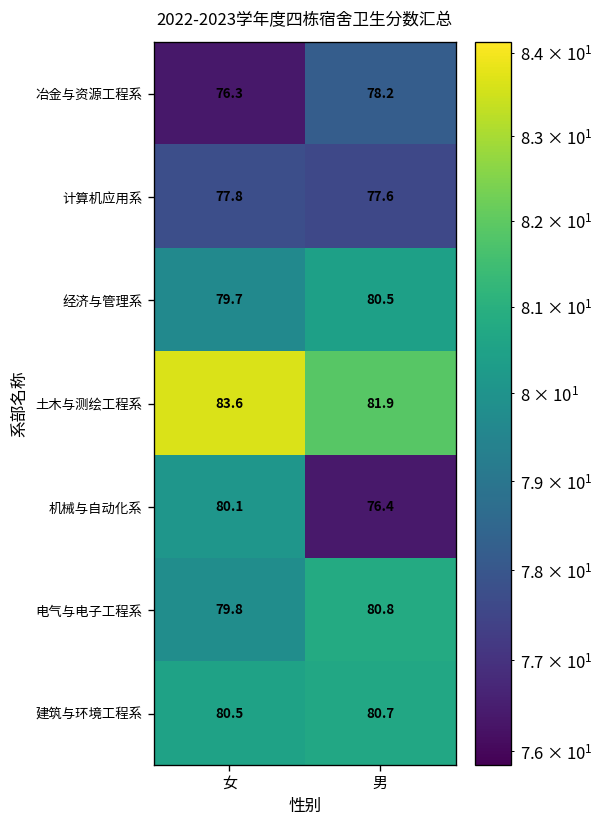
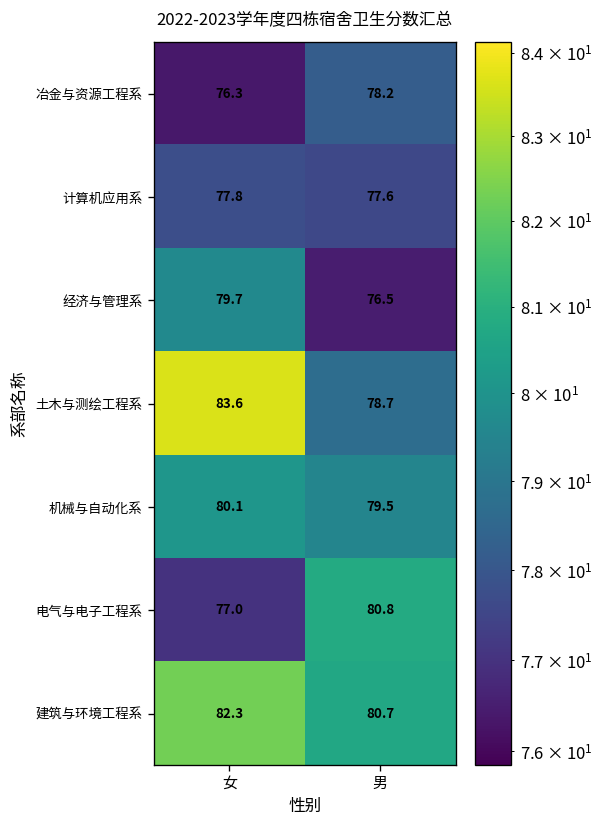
经济与管理系, 男: 80.5 -> 76.5
土木与测绘工程系, 男: 81.9 -> 78.7
机械与自动化系, 男: 76.4 -> 79.5
电气与电子工程系, 女: 79.8 -> 77.0
建筑与环境工程系, 女: 80.5 -> 82.3
